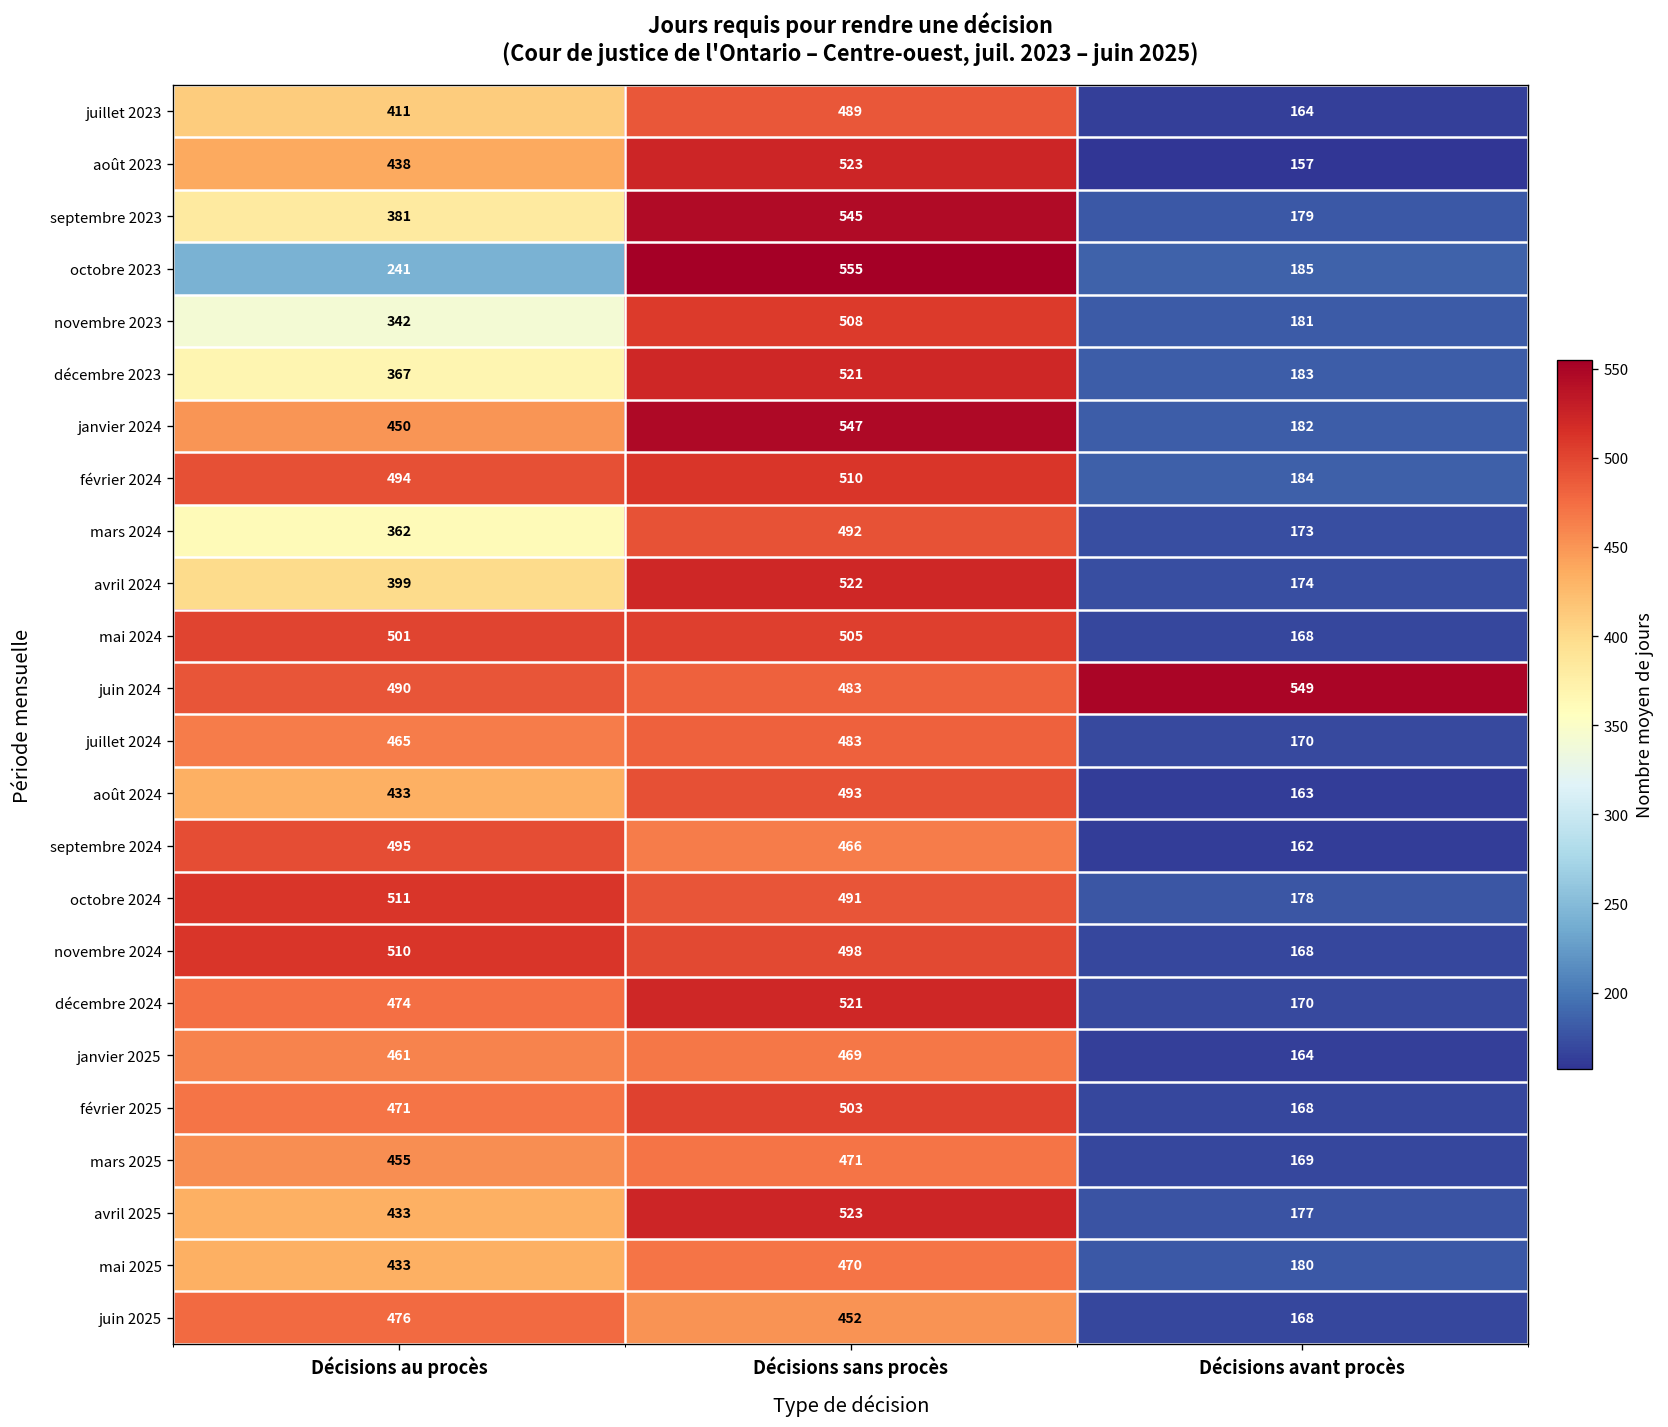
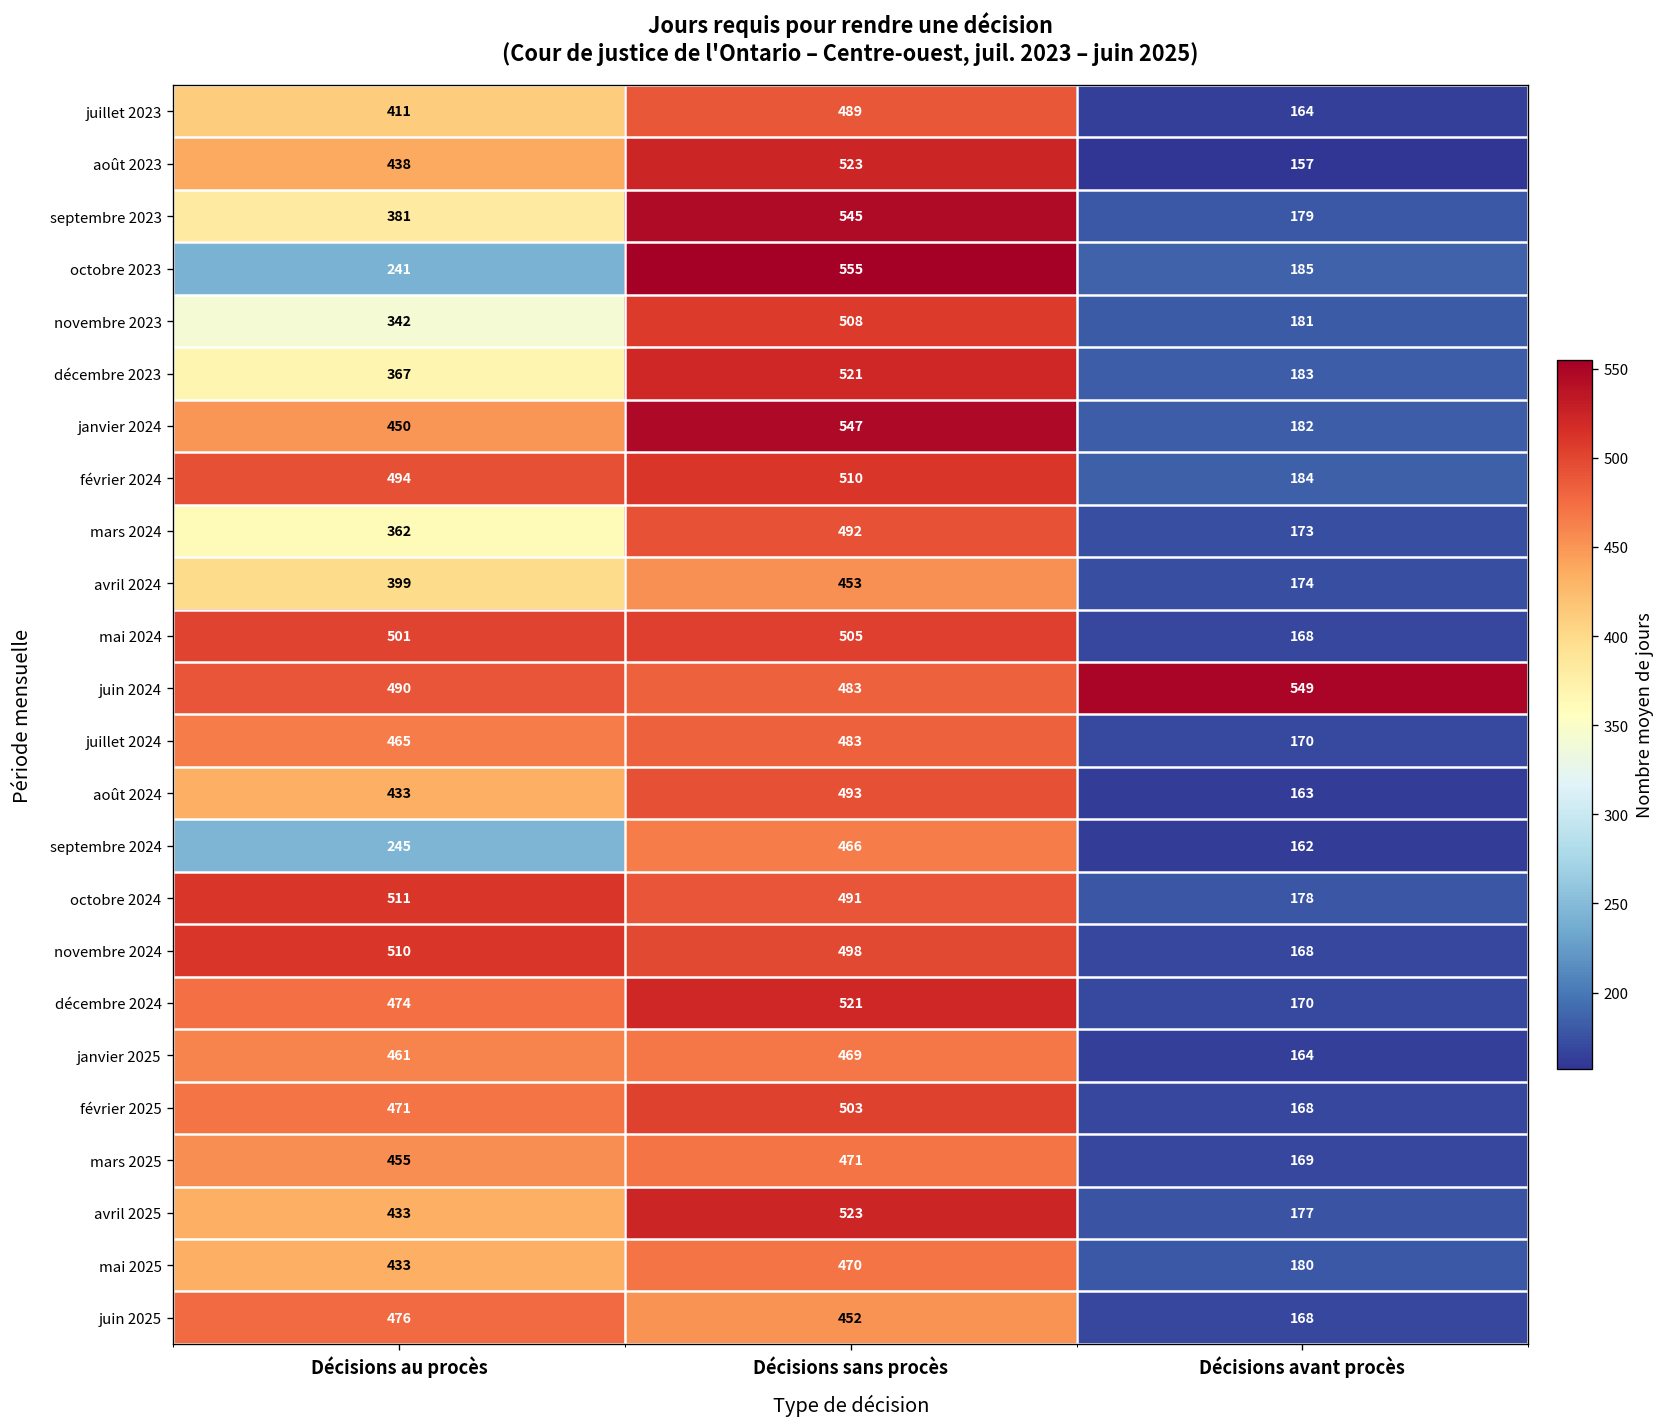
avril 2024, Décisions sans procès: 522 -> 453
septembre 2024, Décisions au procès: 495 -> 245
